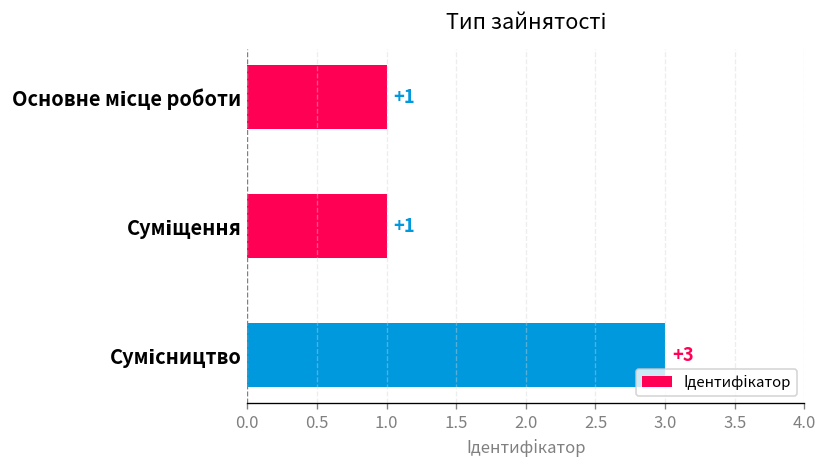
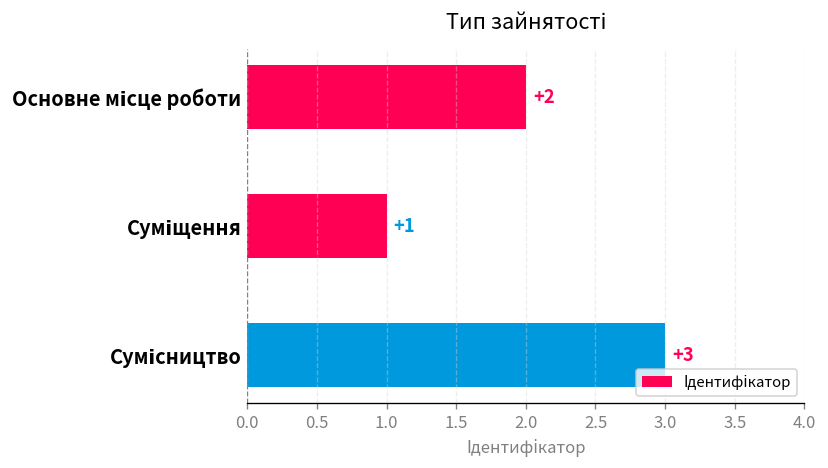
Основне місце роботи: +1 -> +2
